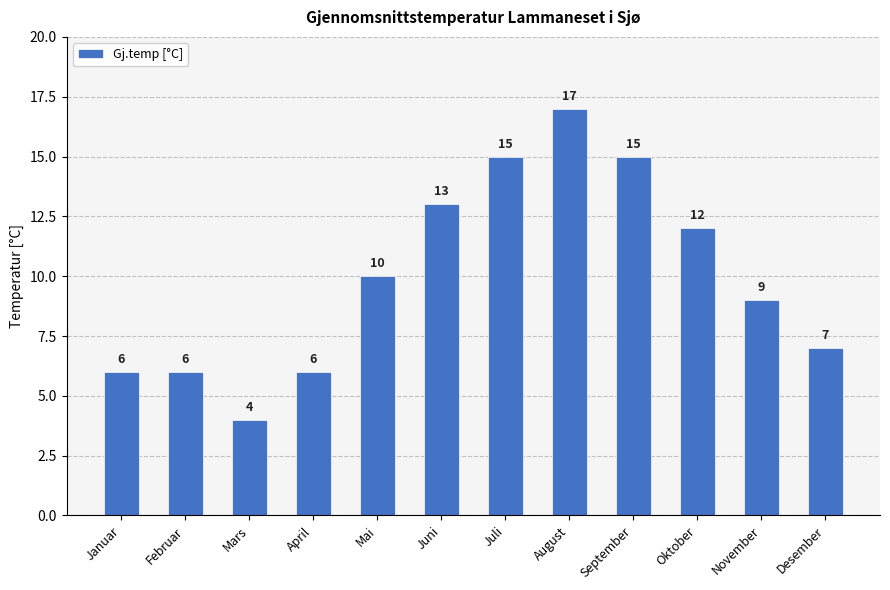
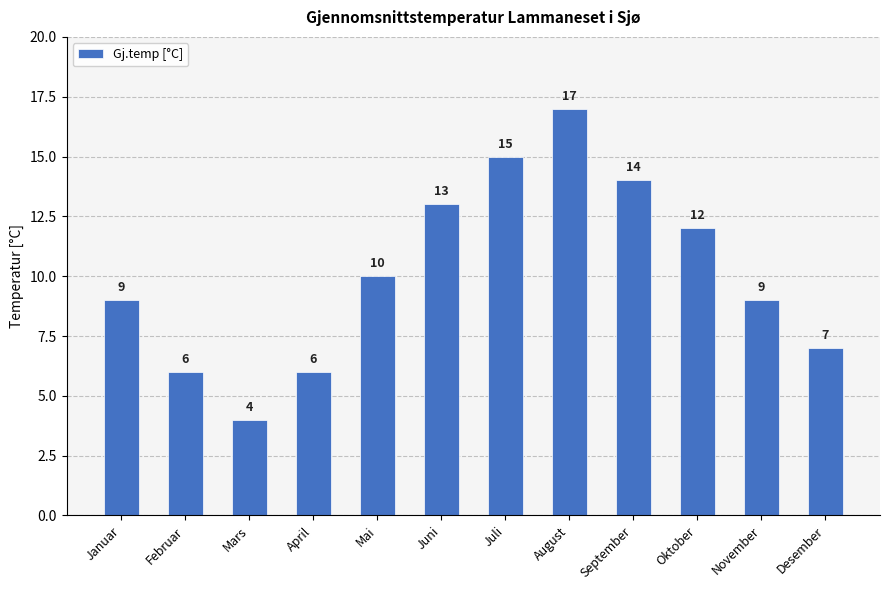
Januar: 6 -> 9
September: 15 -> 14
